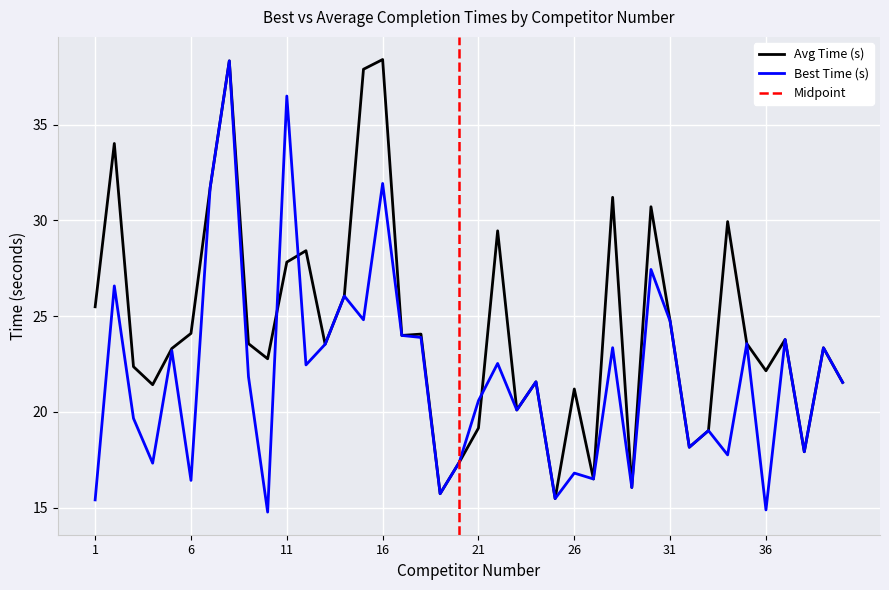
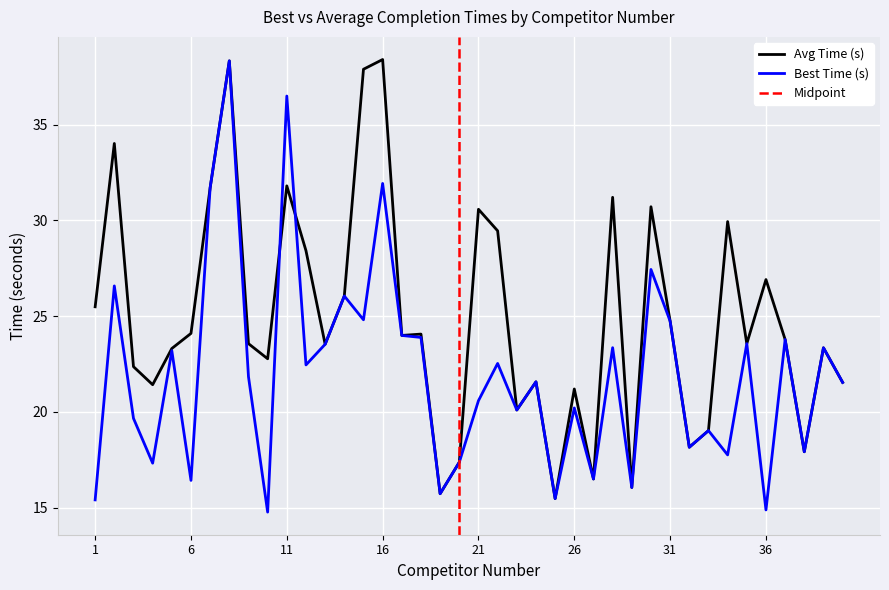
Avg Time (s), 11: 27.8 -> 31.8
Avg Time (s), 21: 19.2 -> 30.6
Best Time (s), 26: 16.8 -> 20.2
Avg Time (s), 36: 22.1 -> 26.9
